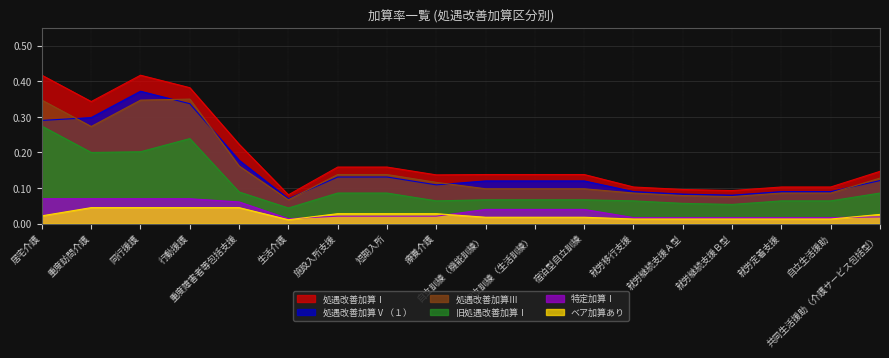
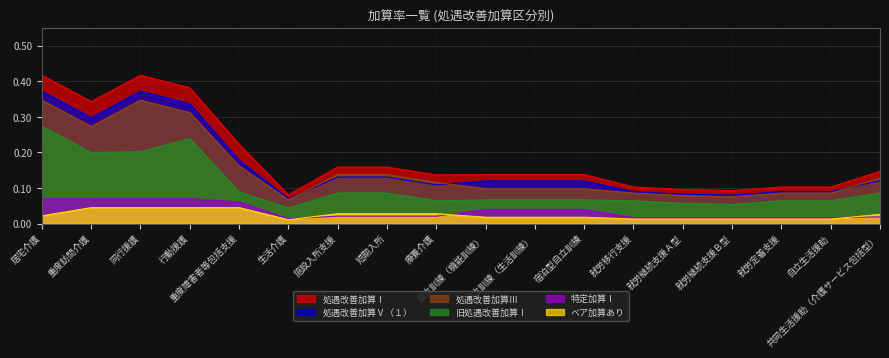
処遇改善加算Ⅴ（１）, 居宅介護: 0.29 -> 0.37
処遇改善加算Ⅲ, 行動援護: 0.35 -> 0.31
